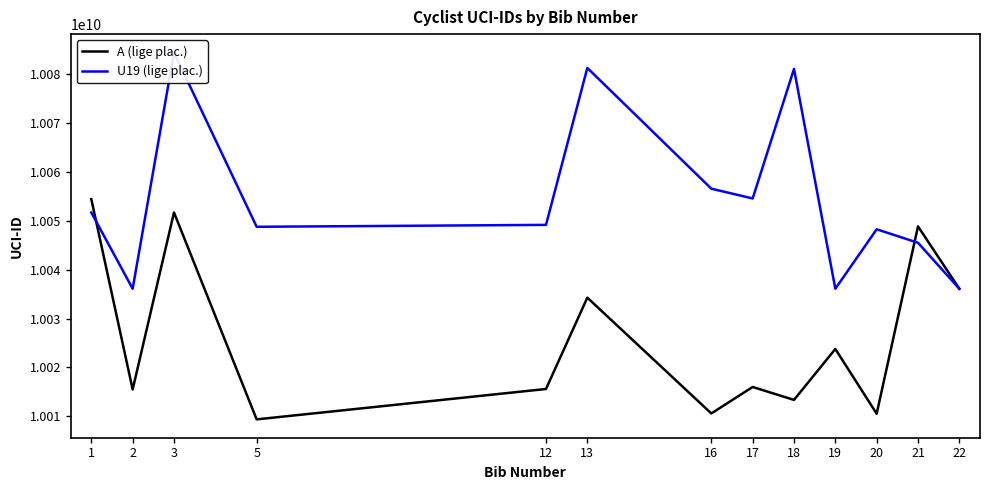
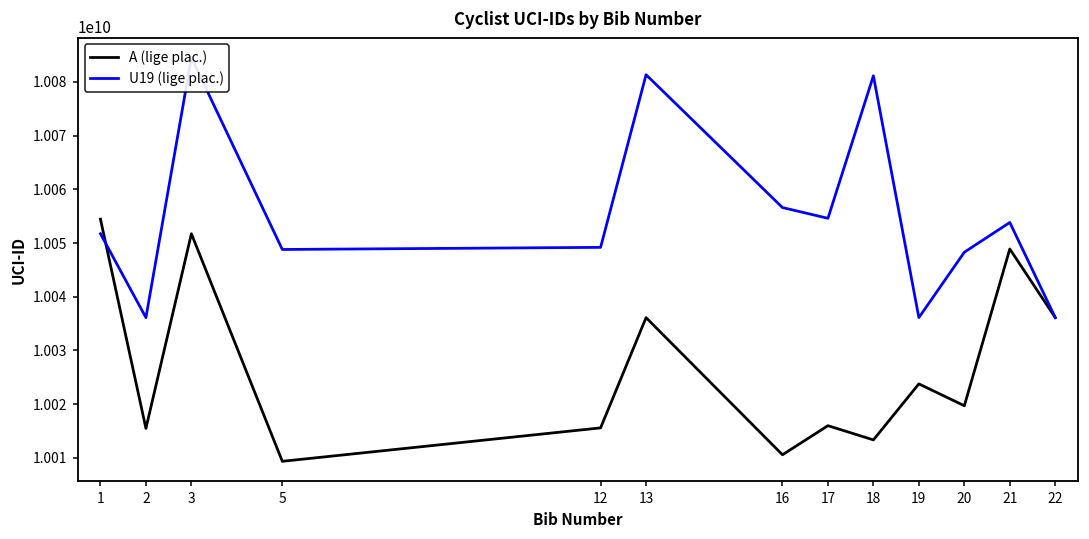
A (lige plac.), 13: 10034000000 -> 10036000000
A (lige plac.), 20: 10011000000 -> 10020000000
U19 (lige plac.), 21: 10046000000 -> 10054000000
